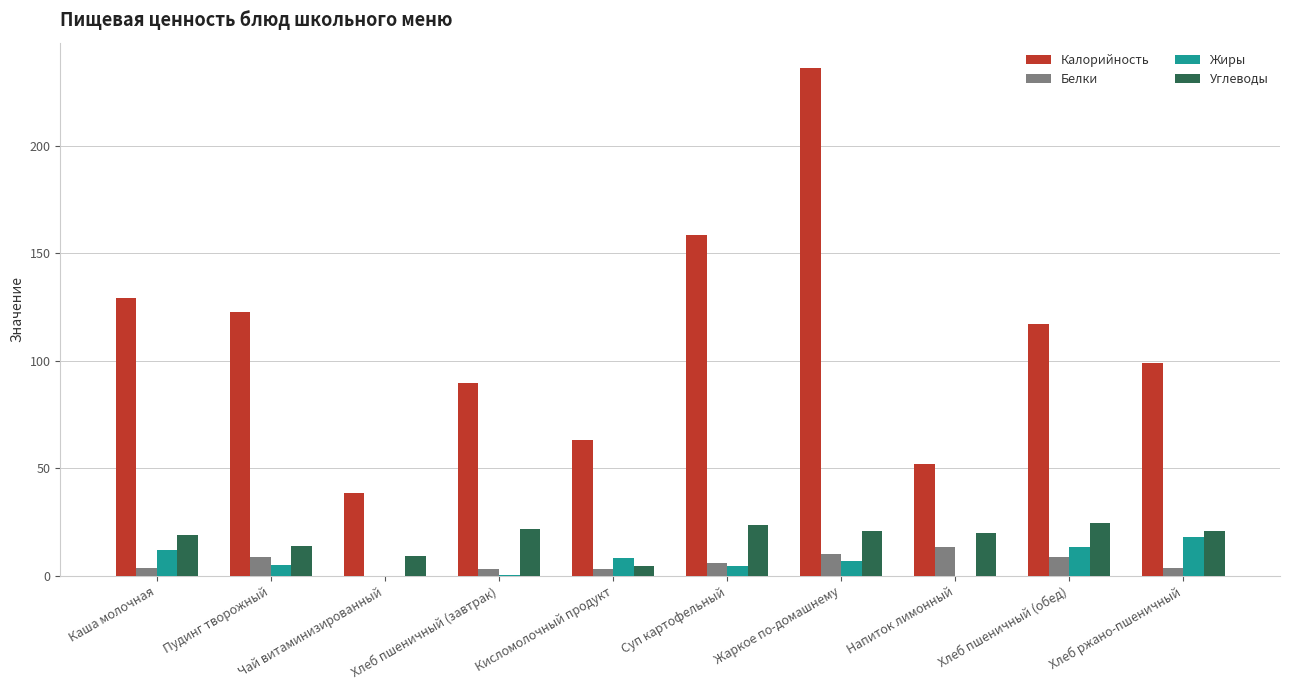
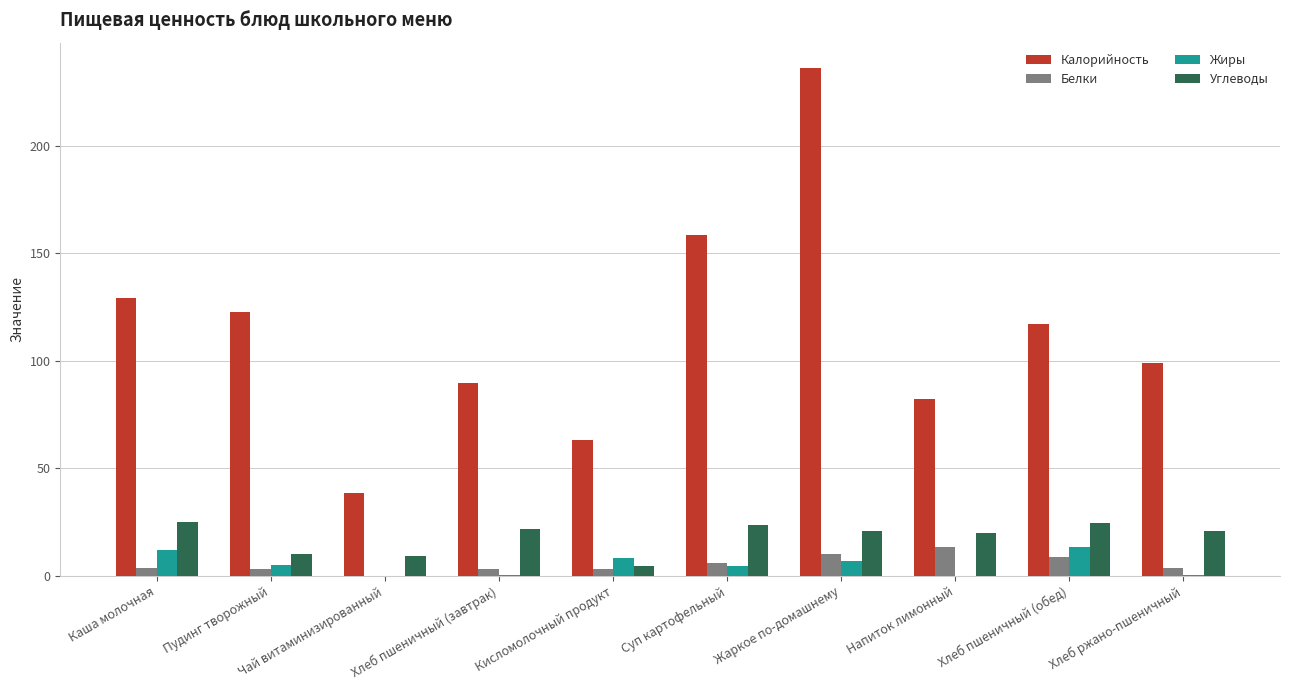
Углеводы, Каша молочная: 19 -> 25
Белки, Пудинг творожный: 9 -> 3
Углеводы, Пудинг творожный: 14 -> 10
Калорийность, Напиток лимонный: 52 -> 82
Жиры, Хлеб ржано-пшеничный: 18 -> 0
